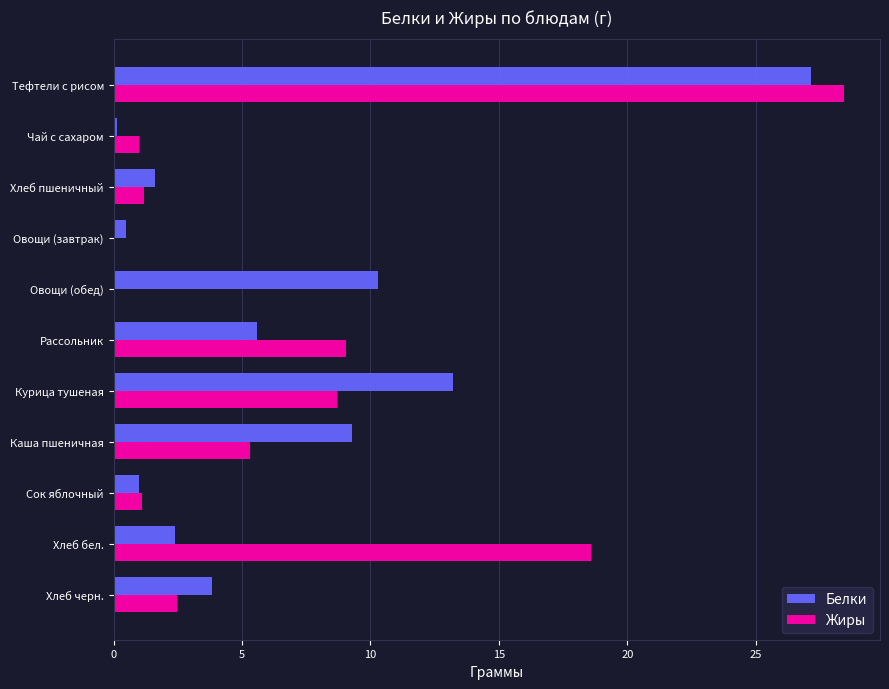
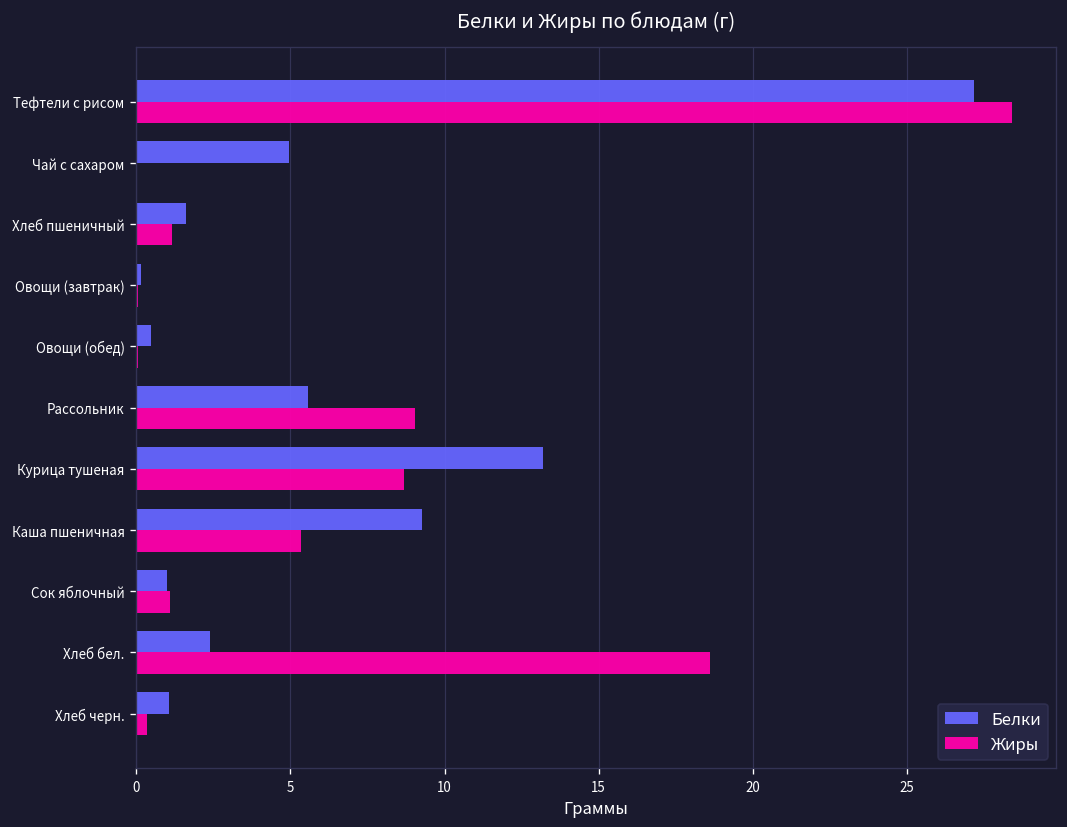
Белки, Чай с сахаром: 0.1 -> 4.9
Жиры, Чай с сахаром: 1 -> 0
Белки, Овощи (завтрак): 0.5 -> 0.2
Белки, Овощи (обед): 10.3 -> 0.5
Белки, Хлеб черн.: 3.8 -> 1.1
Жиры, Хлеб черн.: 2.5 -> 0.4
